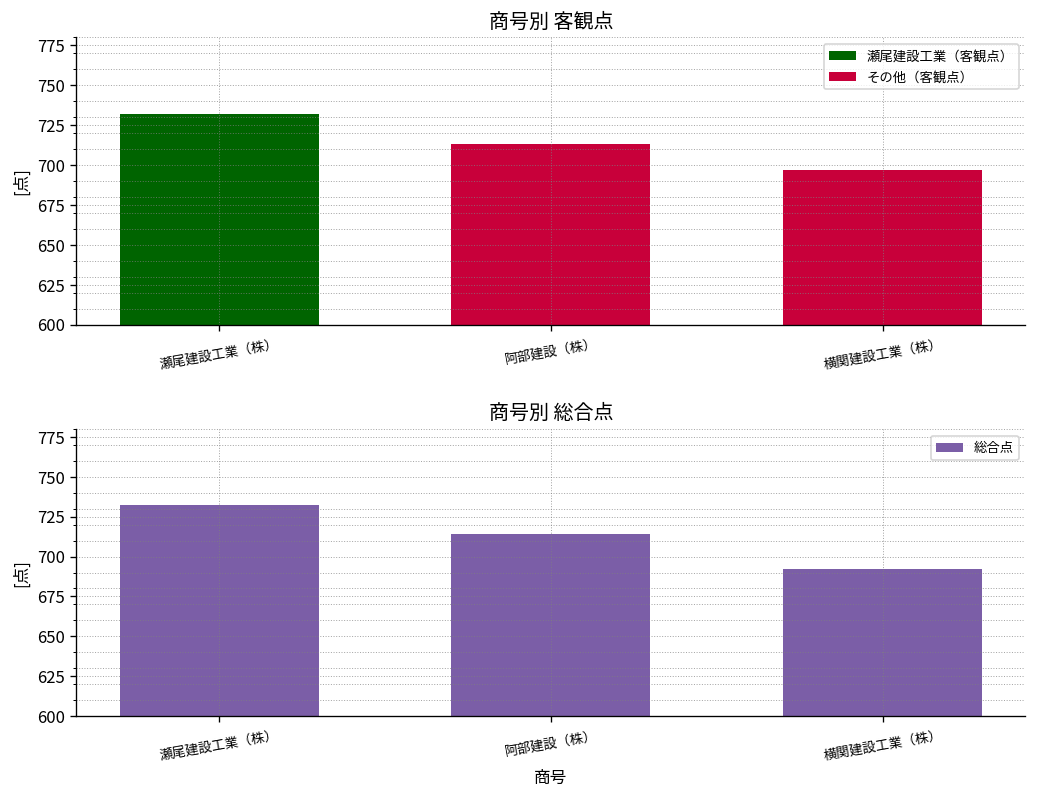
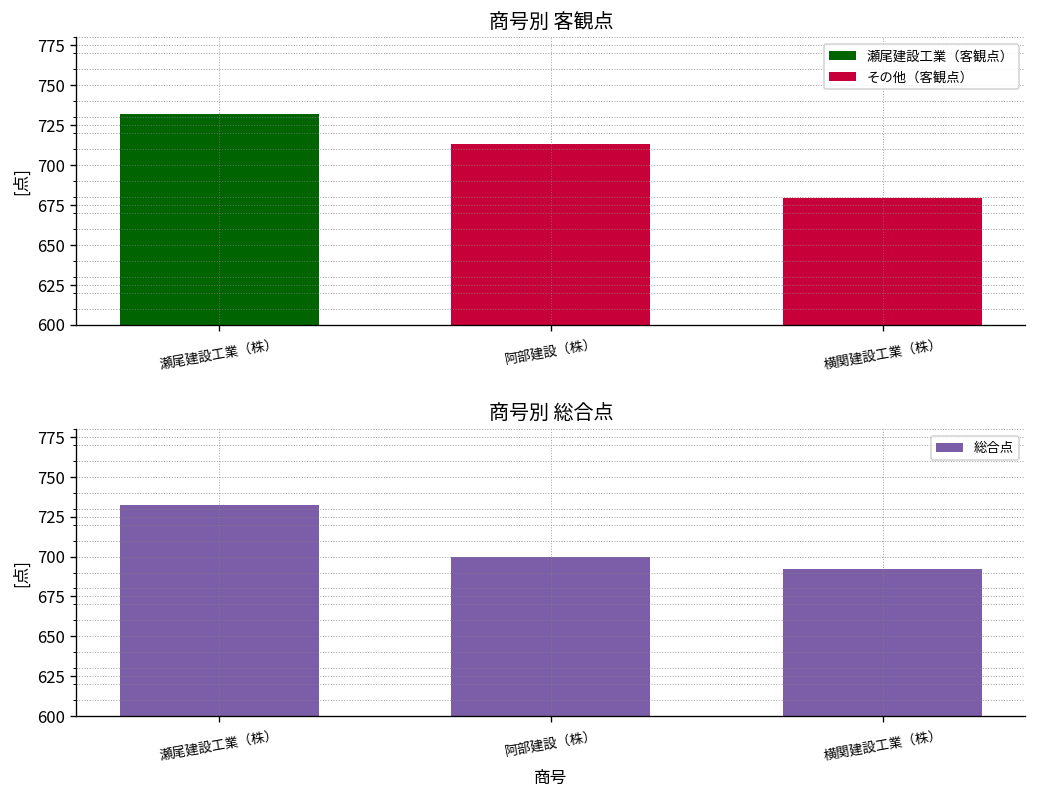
商号別 客観点, 横関建設工業（株）: 697 -> 679
商号別 総合点, 阿部建設（株）: 714 -> 700
